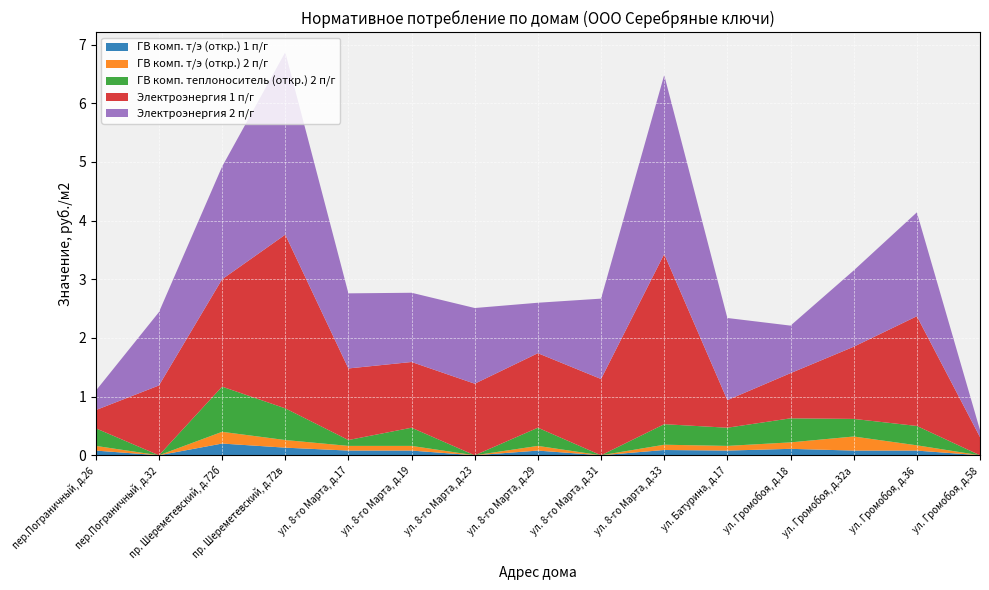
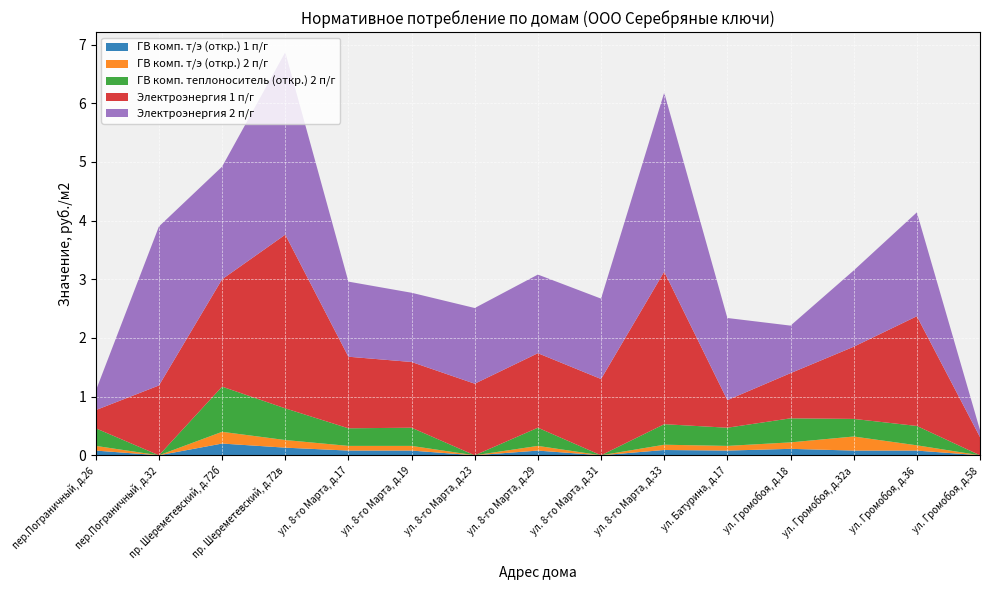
Электроэнергия 2 п/г, пер.Пограничный, д.32: 1.3 -> 2.7
ГВ комп. теплоноситель (откр.) 2 п/г, ул. 8-го Марта, д.17: 0.1 -> 0.3
Электроэнергия 2 п/г, ул. 8-го Марта, д.29: 0.9 -> 1.3
Электроэнергия 1 п/г, ул. 8-го Марта, д.33: 2.9 -> 2.6
